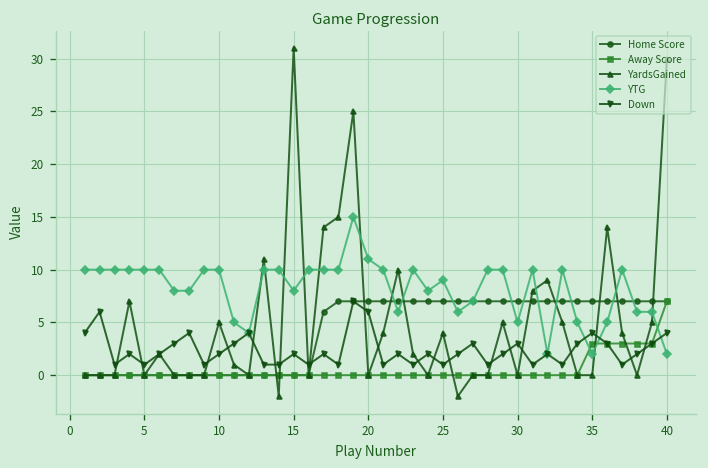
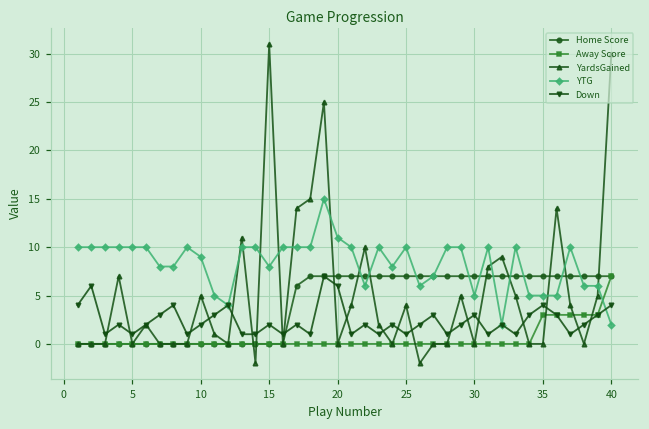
YTG, 10: 10 -> 9
YTG, 25: 9 -> 10
YTG, 35: 2 -> 5
